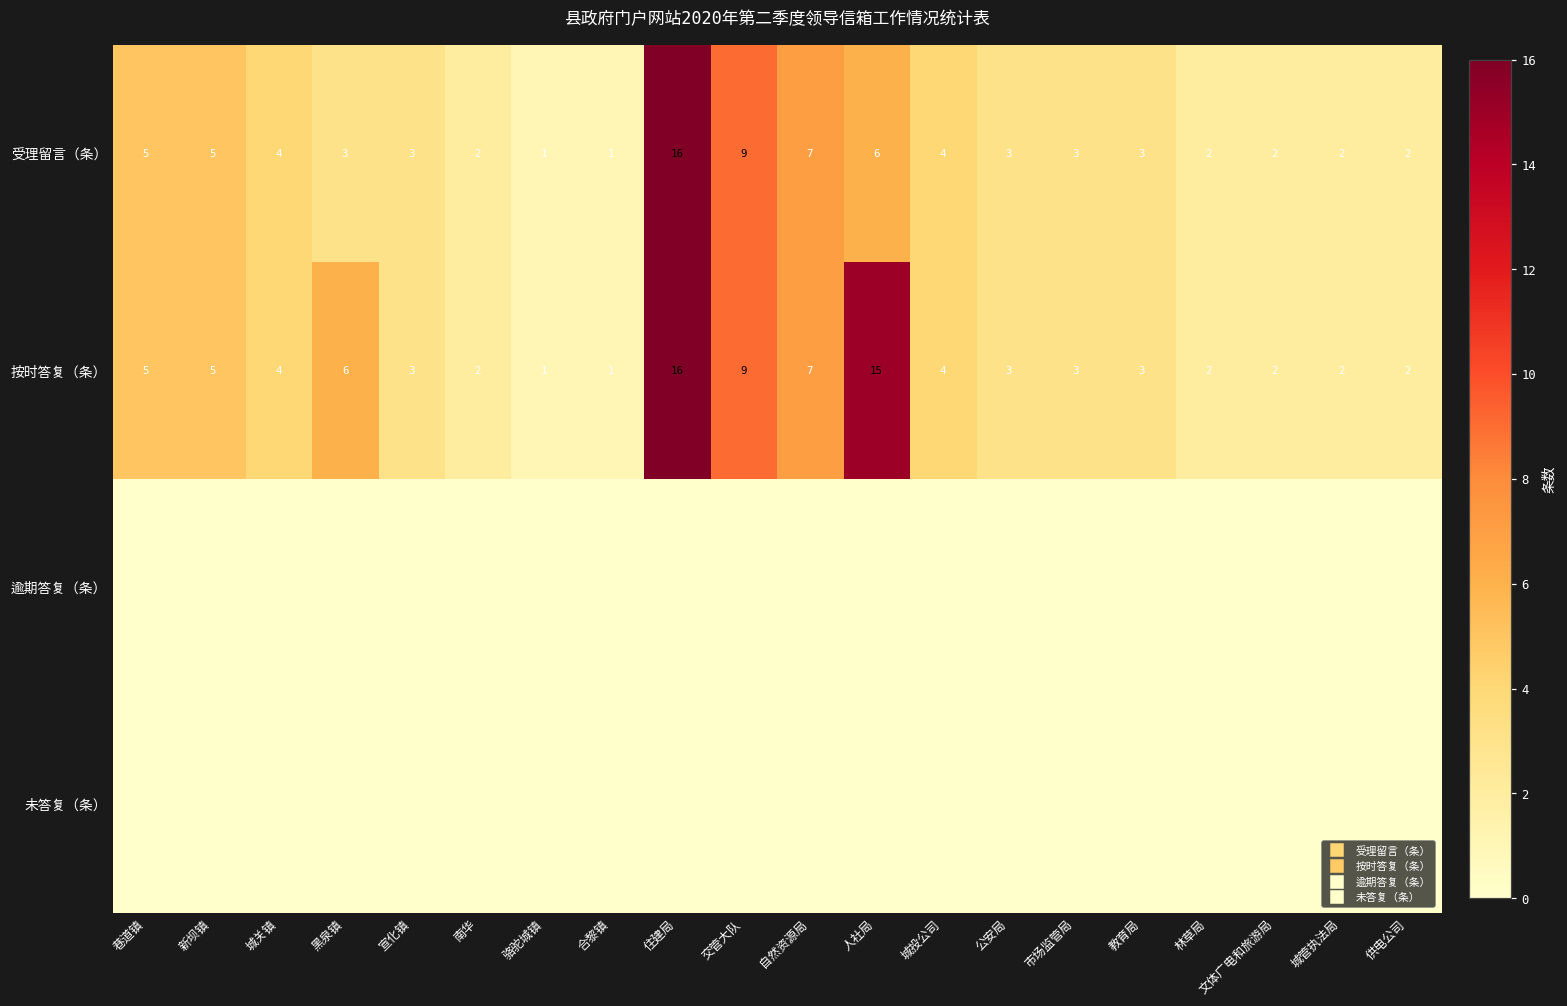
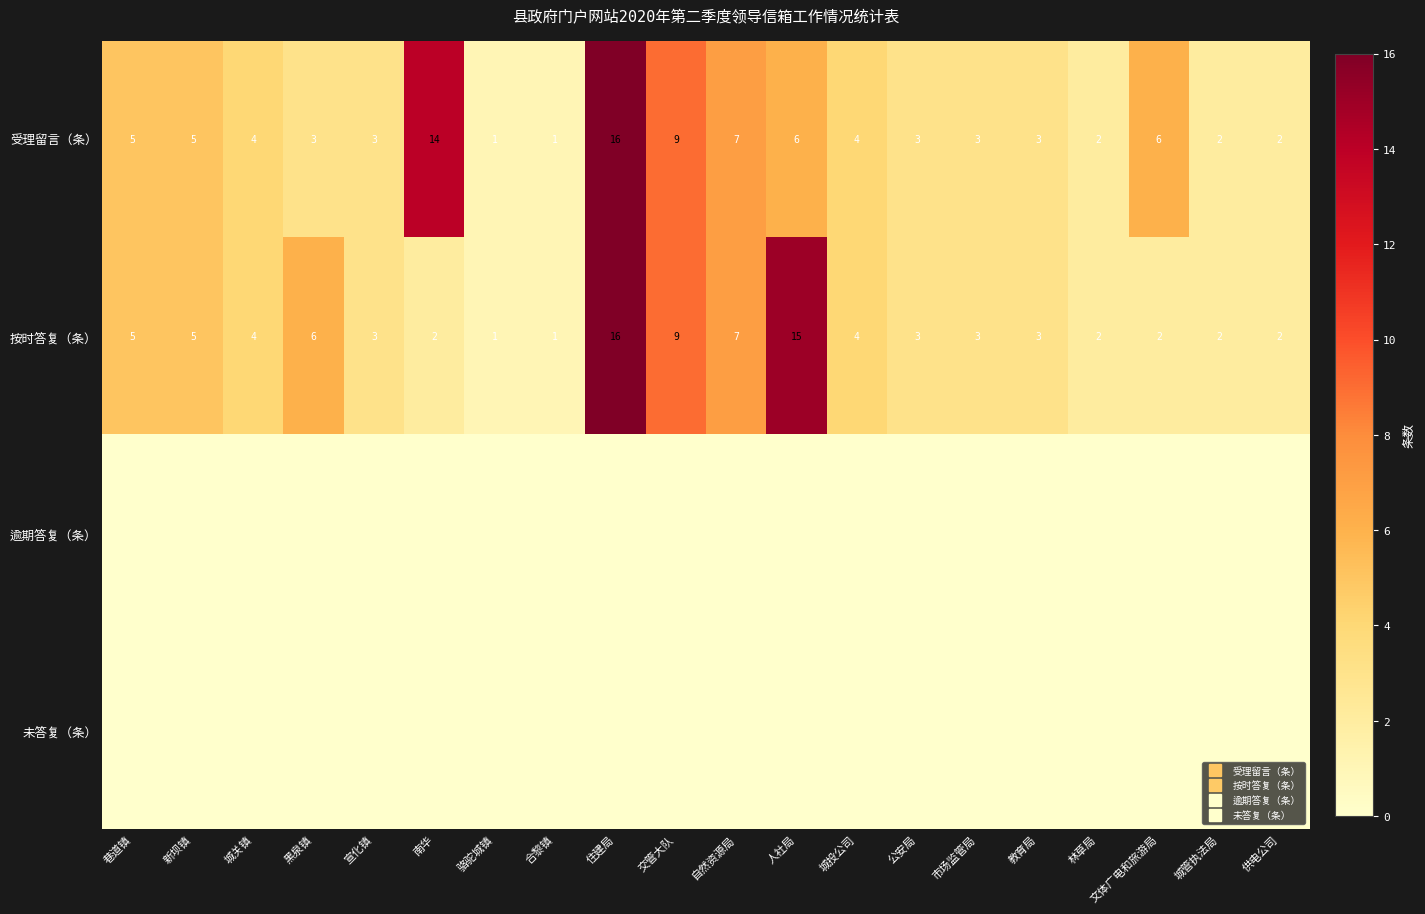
受理留言（条）, 南华: 2 -> 14
受理留言（条）, 文体广电和旅游局: 2 -> 6
